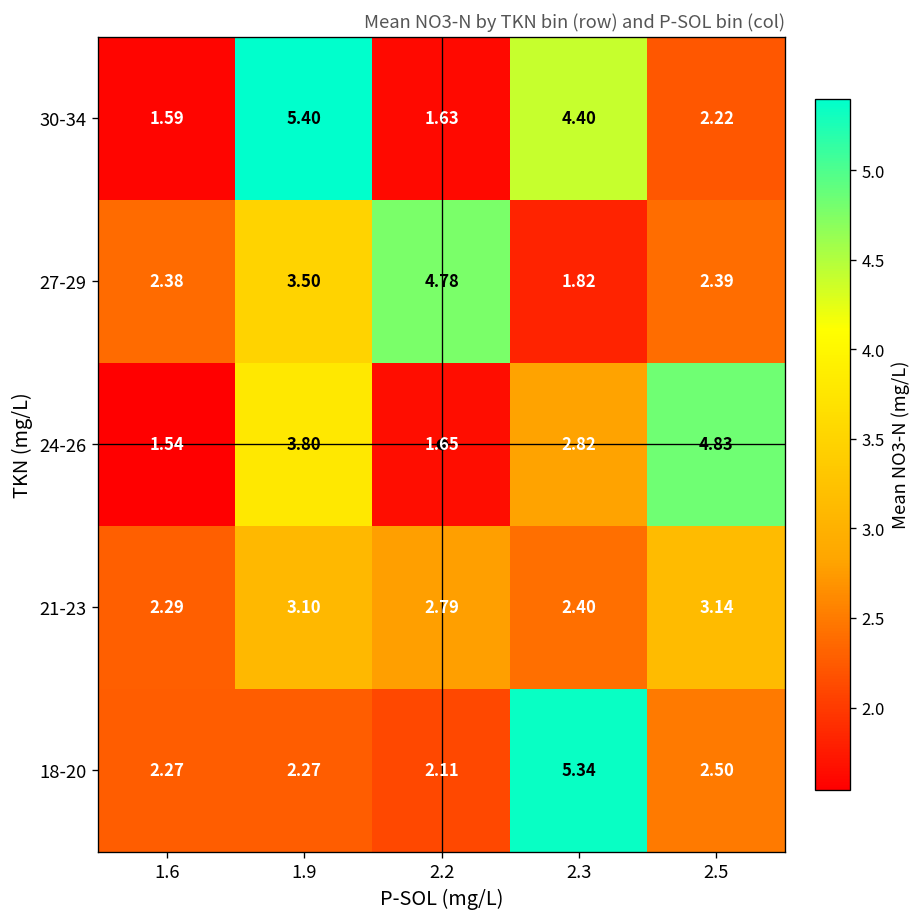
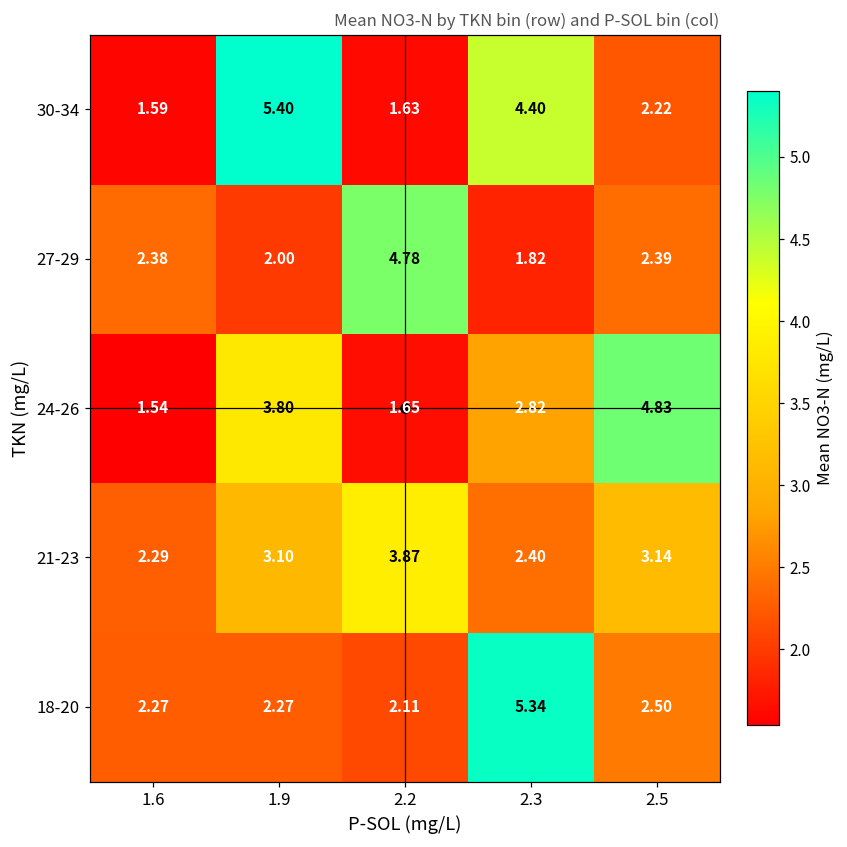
27-29, 1.9: 3.50 -> 2.00
21-23, 2.2: 2.79 -> 3.87
